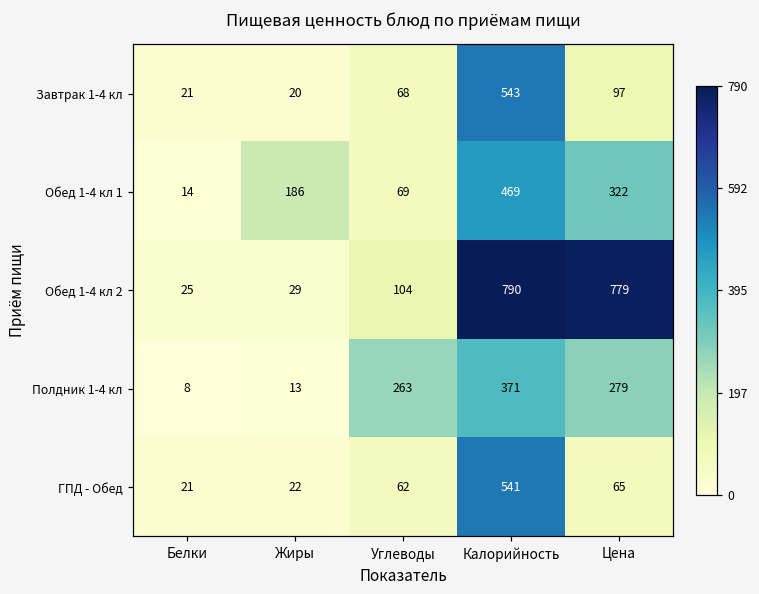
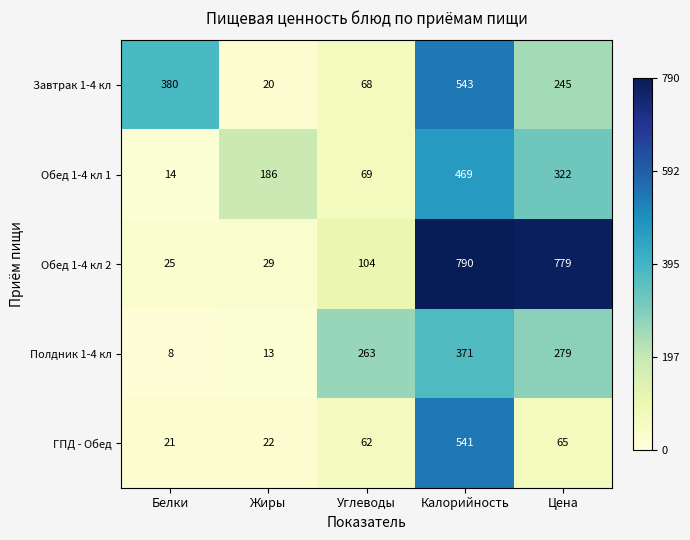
Завтрак 1-4 кл, Белки: 21 -> 380
Завтрак 1-4 кл, Цена: 97 -> 245
